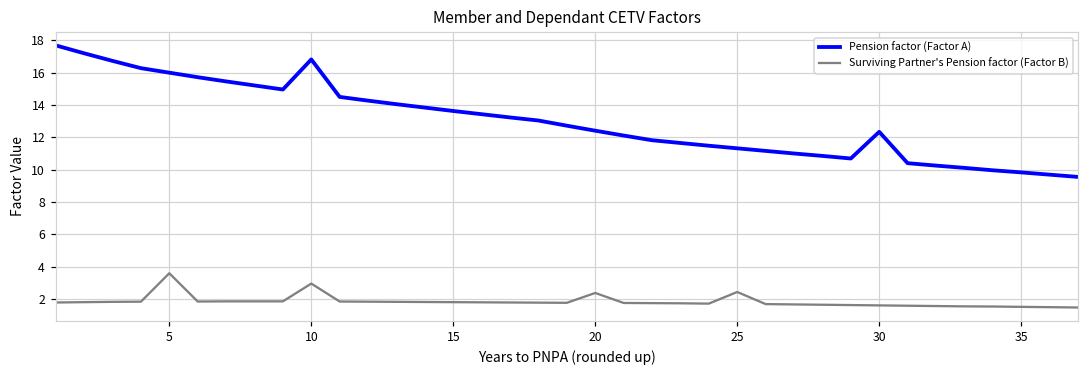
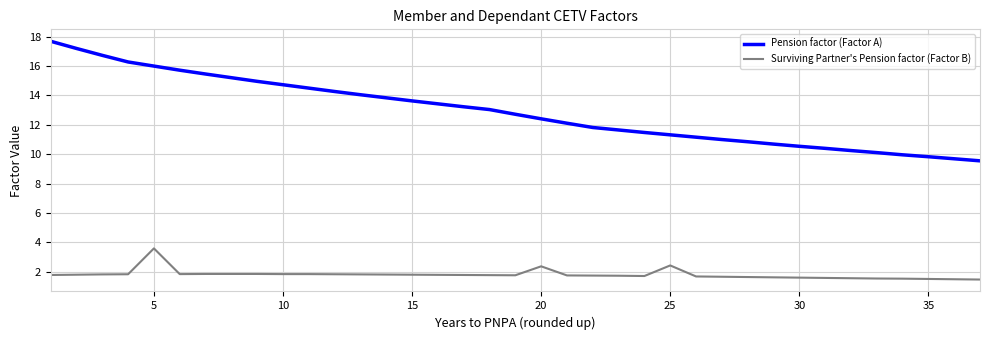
Pension factor (Factor A), 10: 16.8 -> 14.7
Surviving Partner's Pension factor (Factor B), 10: 3.0 -> 1.8
Pension factor (Factor A), 30: 12.3 -> 10.5
